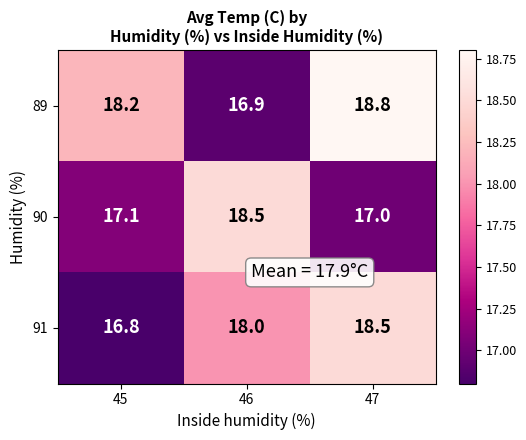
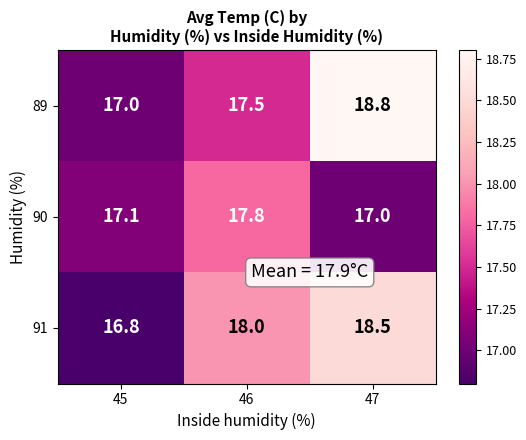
89, 45: 18.2 -> 17.0
89, 46: 16.9 -> 17.5
90, 46: 18.5 -> 17.8
